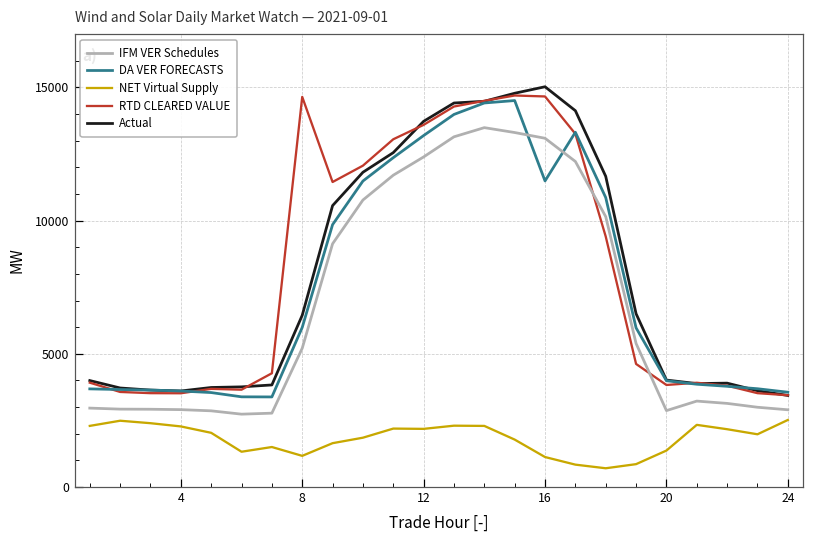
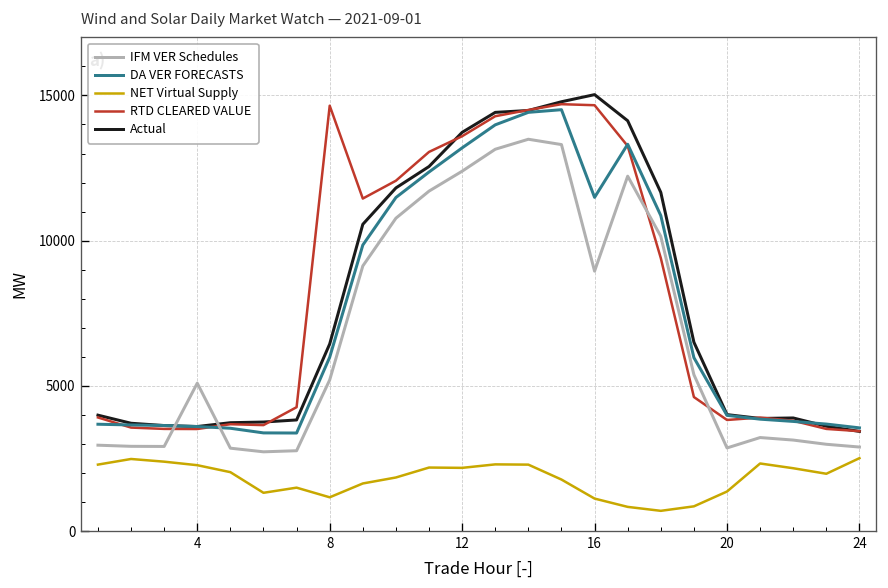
IFM VER Schedules, 4: 2900 -> 5100
IFM VER Schedules, 16: 13100 -> 9000
